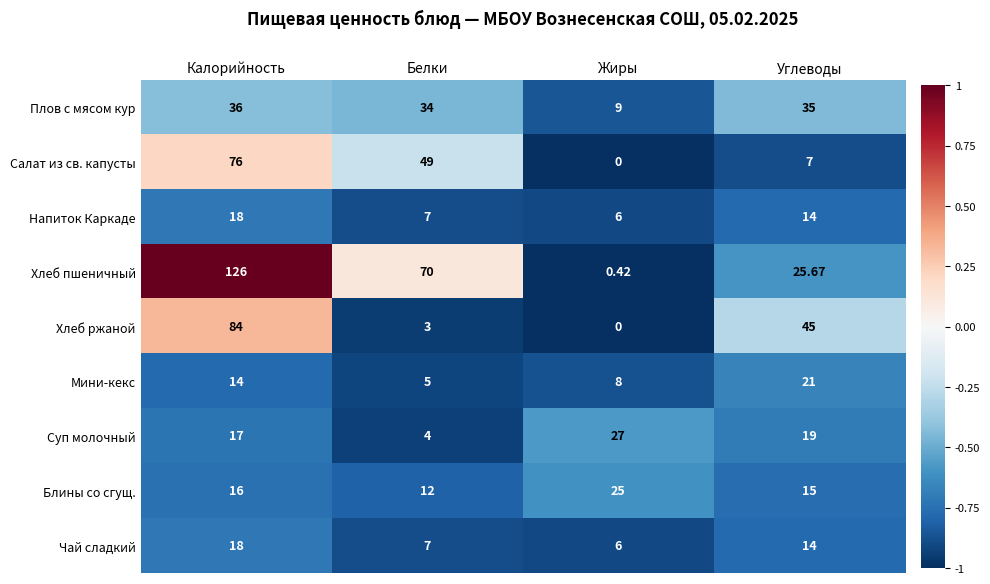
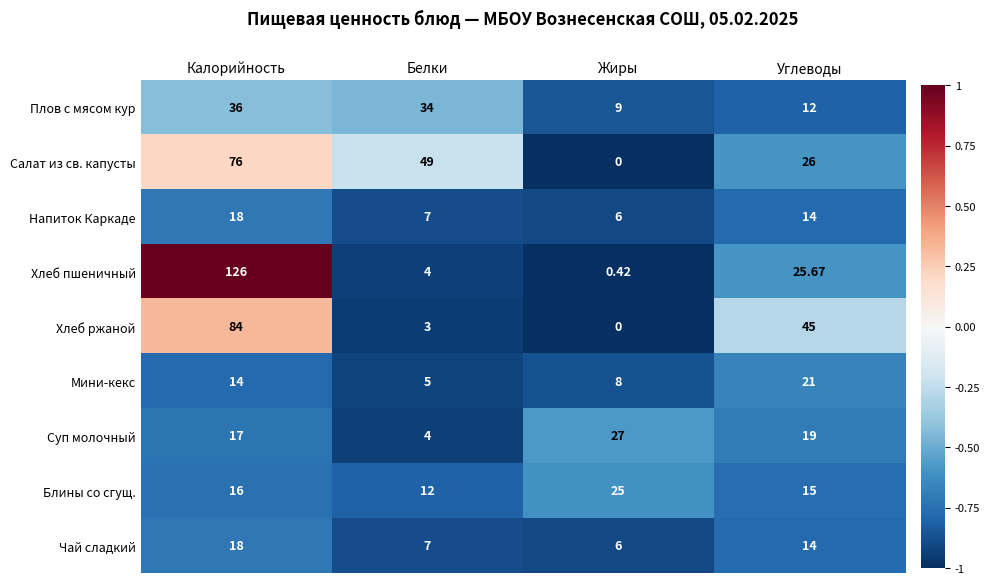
Плов с мясом кур, Углеводы: 35 -> 12
Салат из св. капусты, Углеводы: 7 -> 26
Хлеб пшеничный, Белки: 70 -> 4
